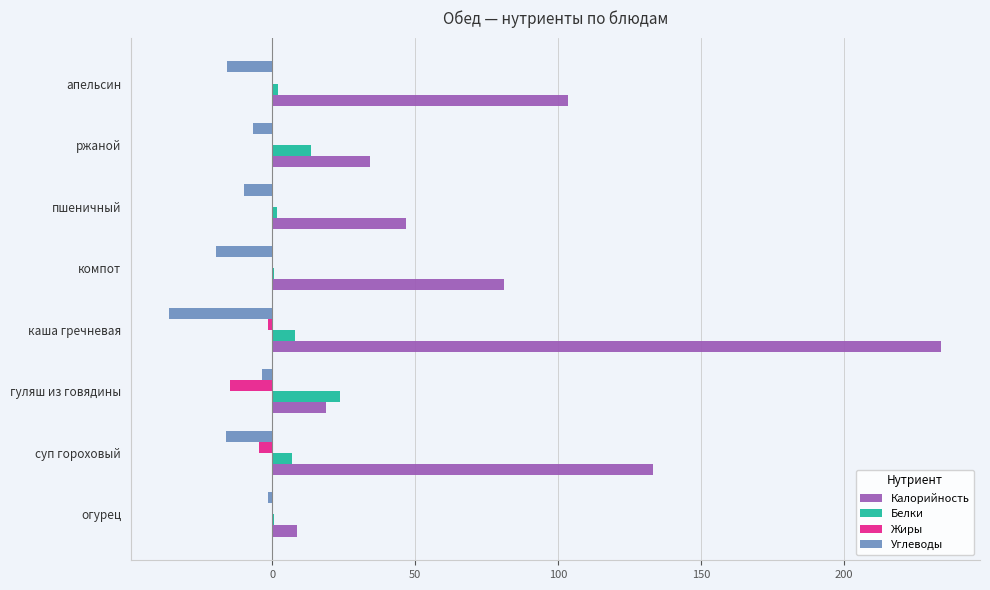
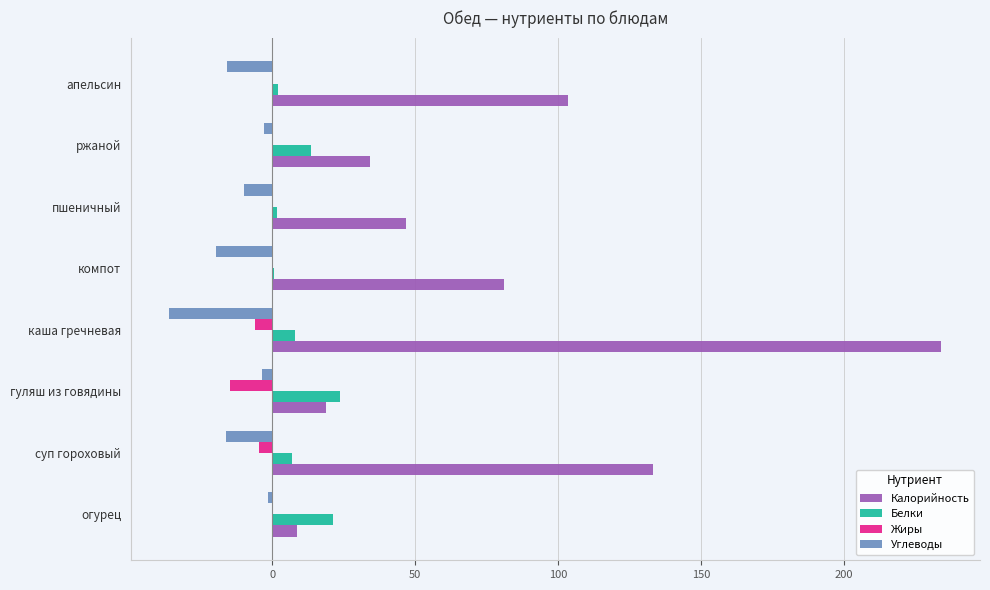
Углеводы, ржаной: -7 -> -3
Жиры, каша гречневая: -2 -> -6
Белки, огурец: 1 -> 21
